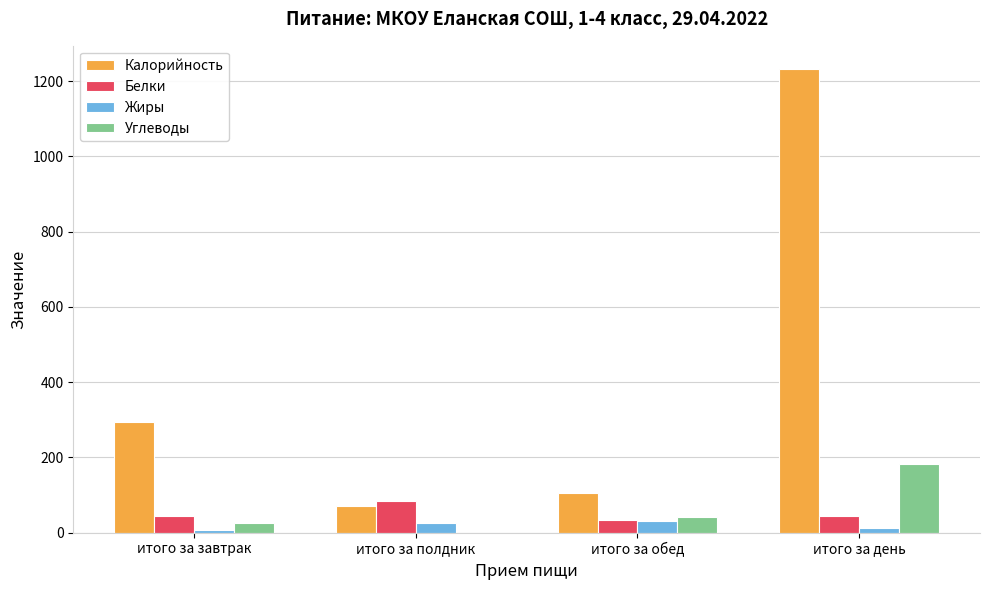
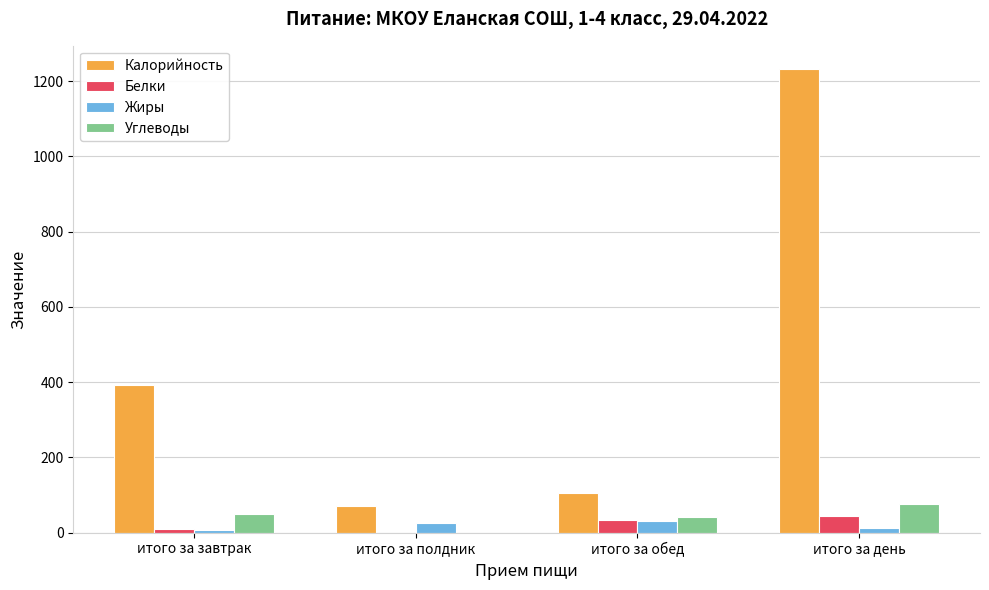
Калорийность, итого за завтрак: 290 -> 390
Белки, итого за завтрак: 40 -> 10
Углеводы, итого за завтрак: 20 -> 50
Белки, итого за полдник: 80 -> 0
Углеводы, итого за день: 180 -> 80
